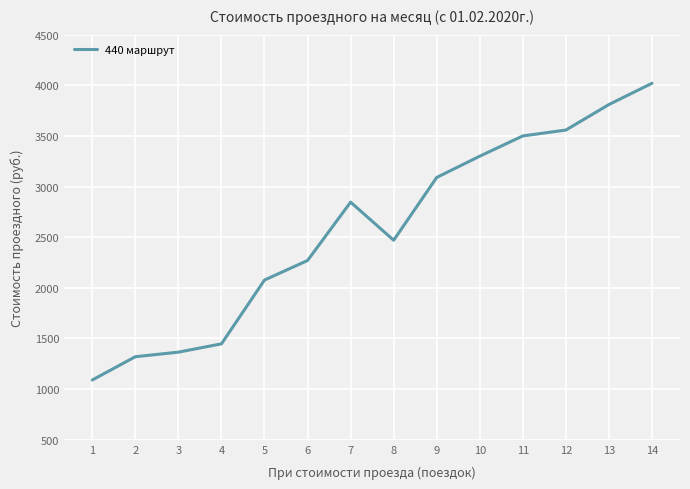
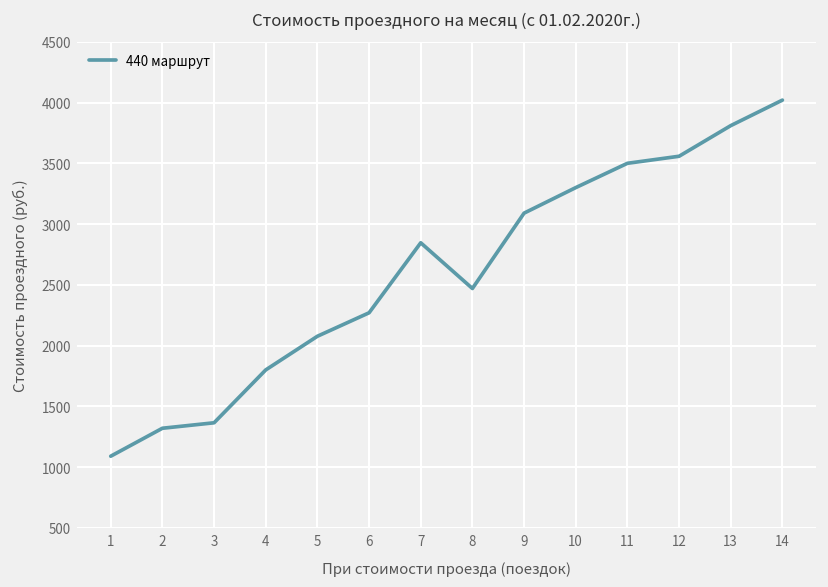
4: 1450 -> 1800
